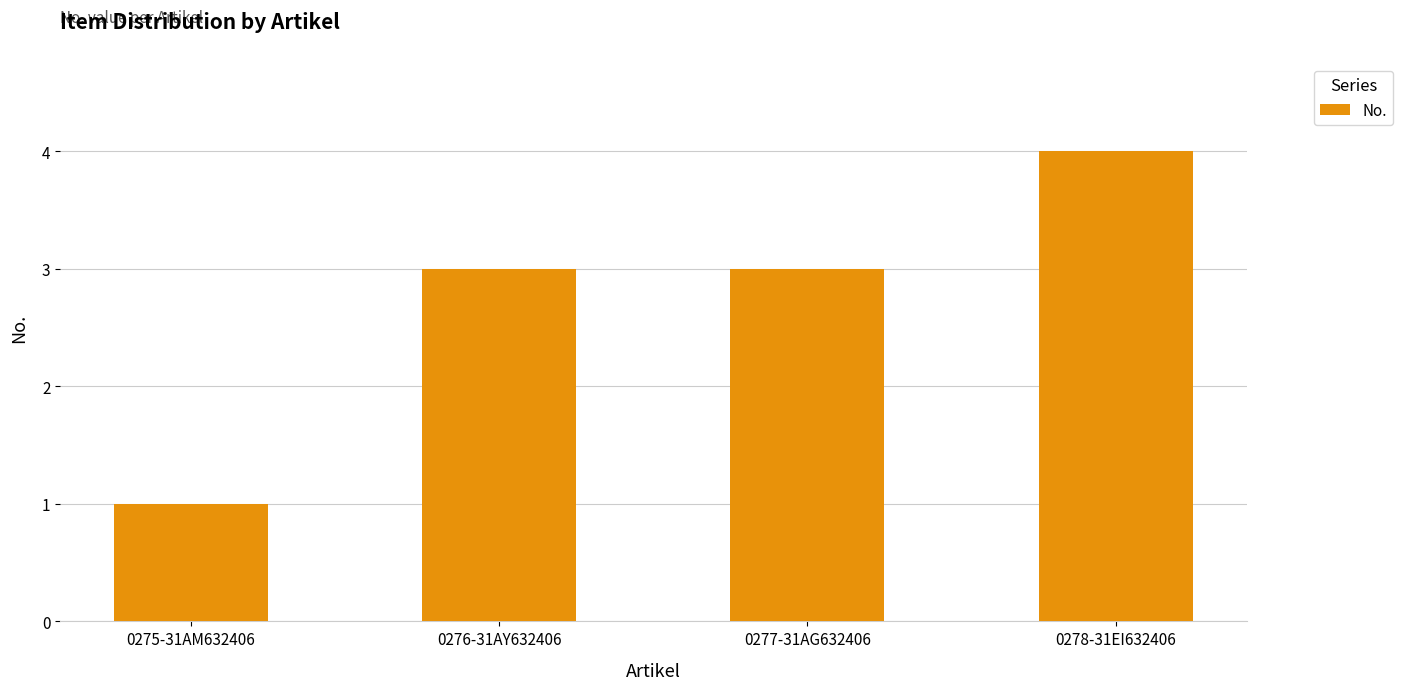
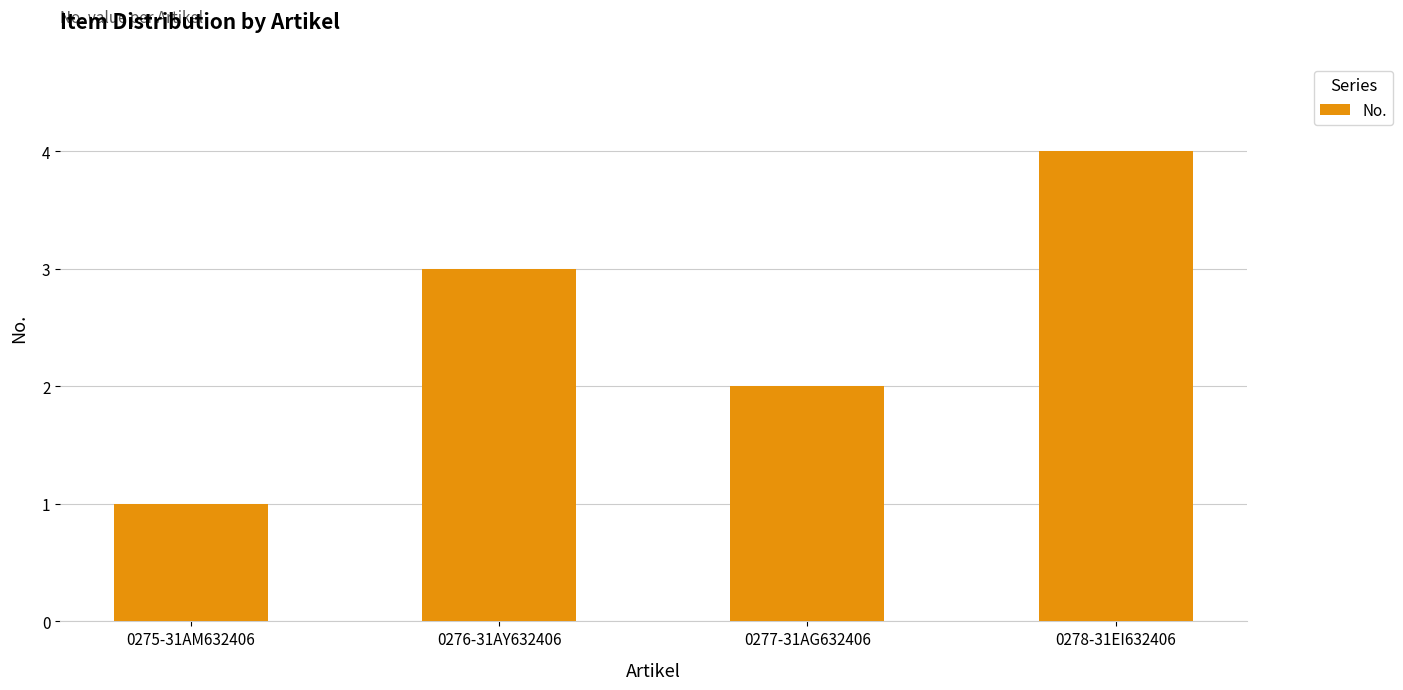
0277-31AG632406: 3 -> 2
